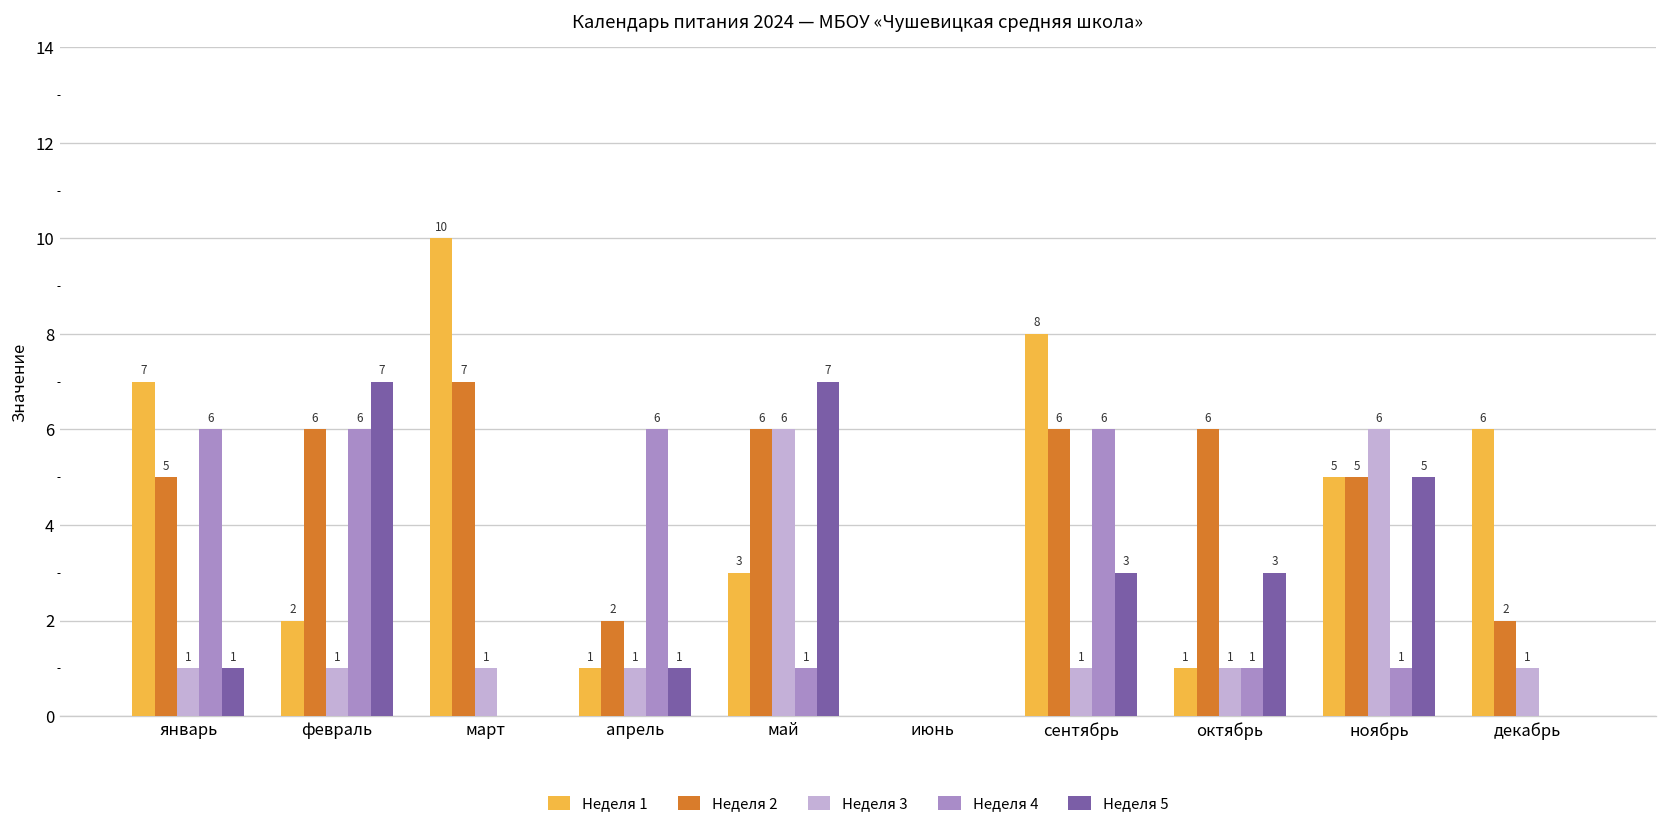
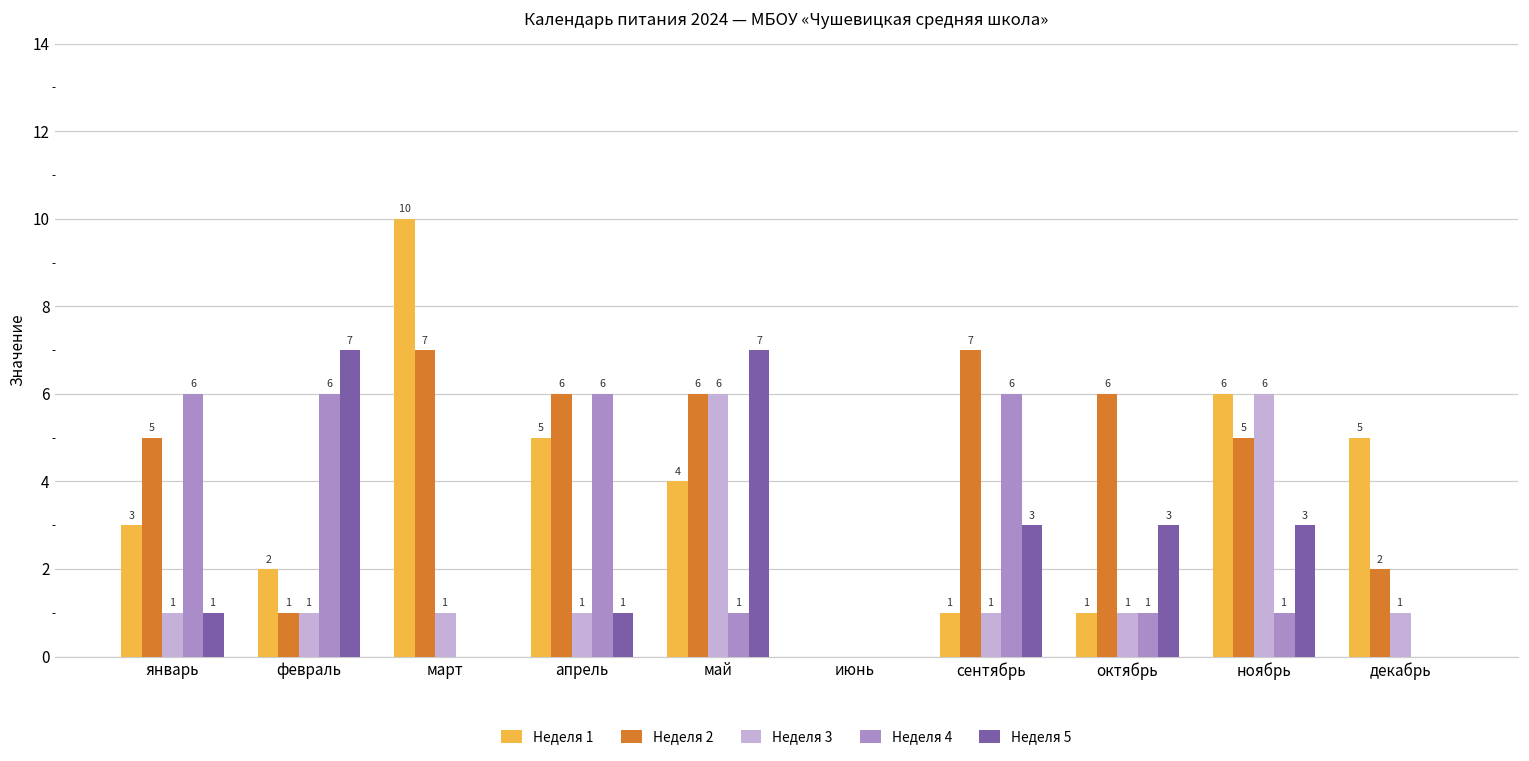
Неделя 1, январь: 7 -> 3
Неделя 2, февраль: 6 -> 1
Неделя 1, апрель: 1 -> 5
Неделя 2, апрель: 2 -> 6
Неделя 1, май: 3 -> 4
Неделя 1, сентябрь: 8 -> 1
Неделя 2, сентябрь: 6 -> 7
Неделя 1, ноябрь: 5 -> 6
Неделя 5, ноябрь: 5 -> 3
Неделя 1, декабрь: 6 -> 5
